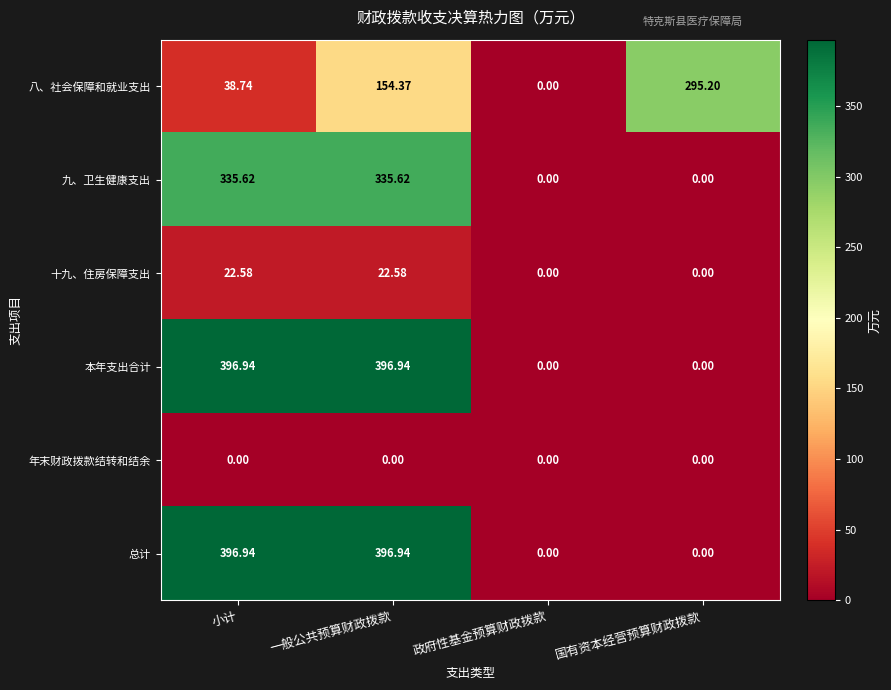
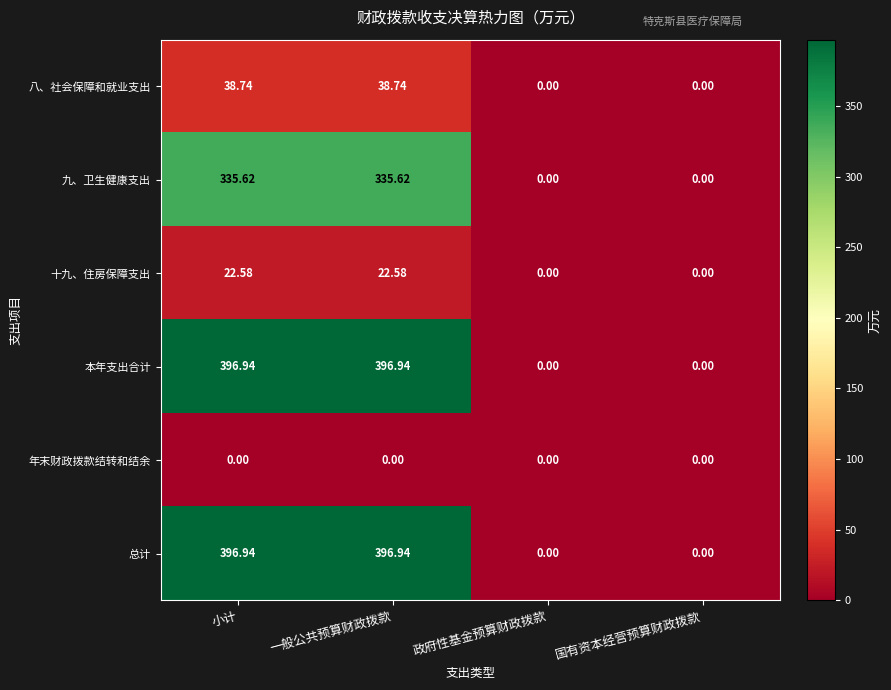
八、社会保障和就业支出, 一般公共预算财政拨款: 154.37 -> 38.74
八、社会保障和就业支出, 国有资本经营预算财政拨款: 295.20 -> 0.00
